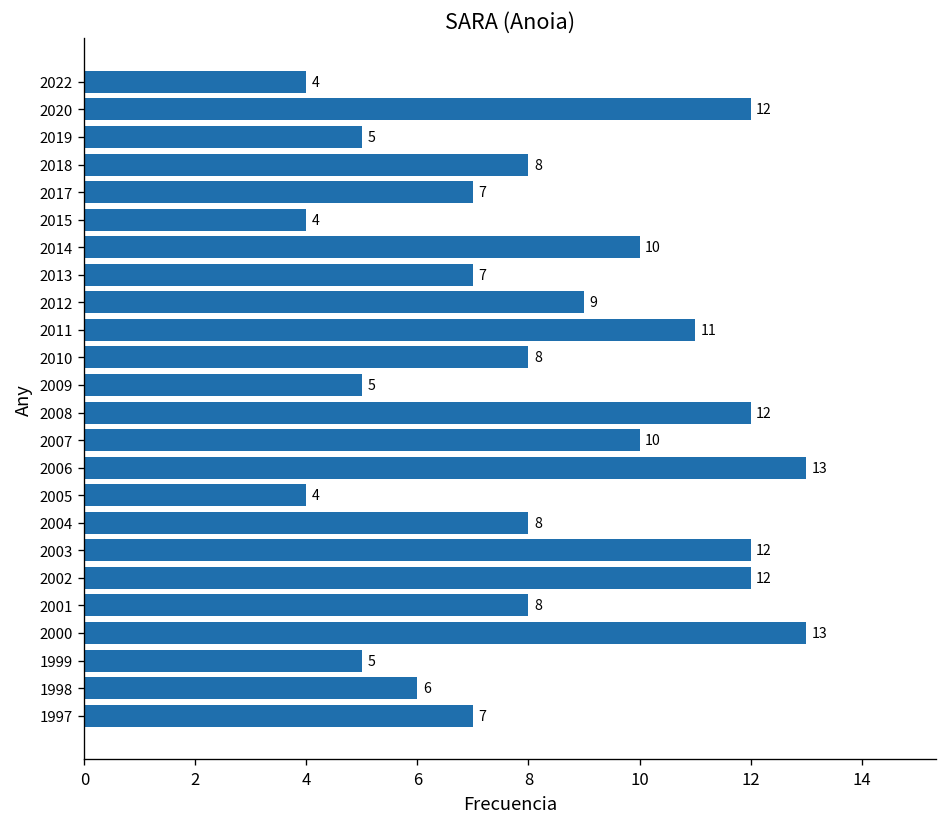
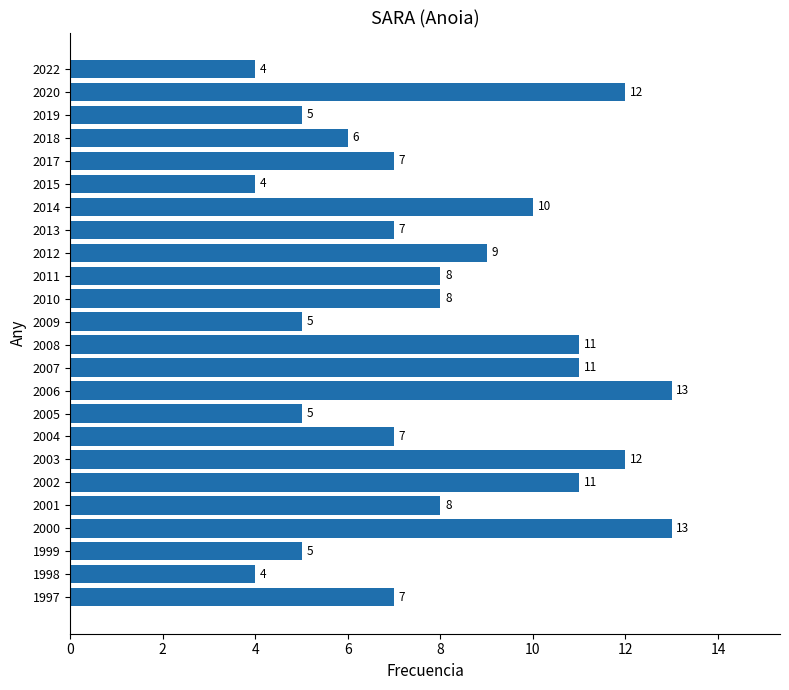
2018: 8 -> 6
2011: 11 -> 8
2008: 12 -> 11
2007: 10 -> 11
2005: 4 -> 5
2004: 8 -> 7
2002: 12 -> 11
1998: 6 -> 4
